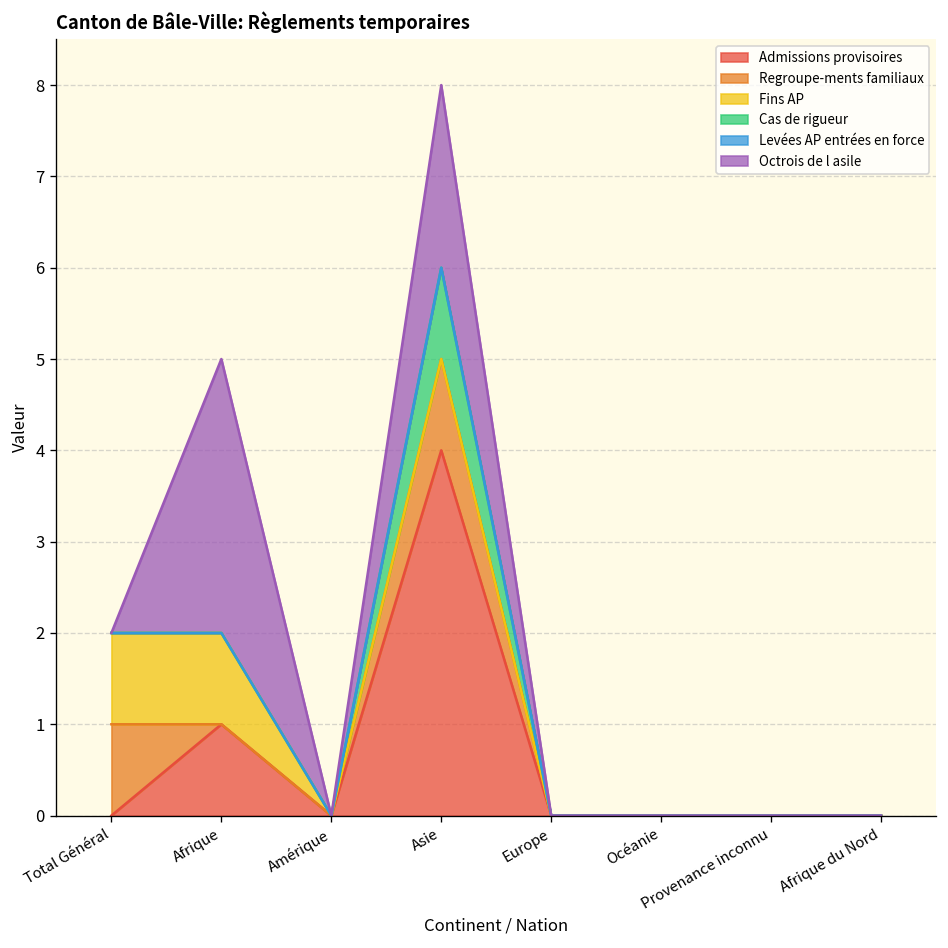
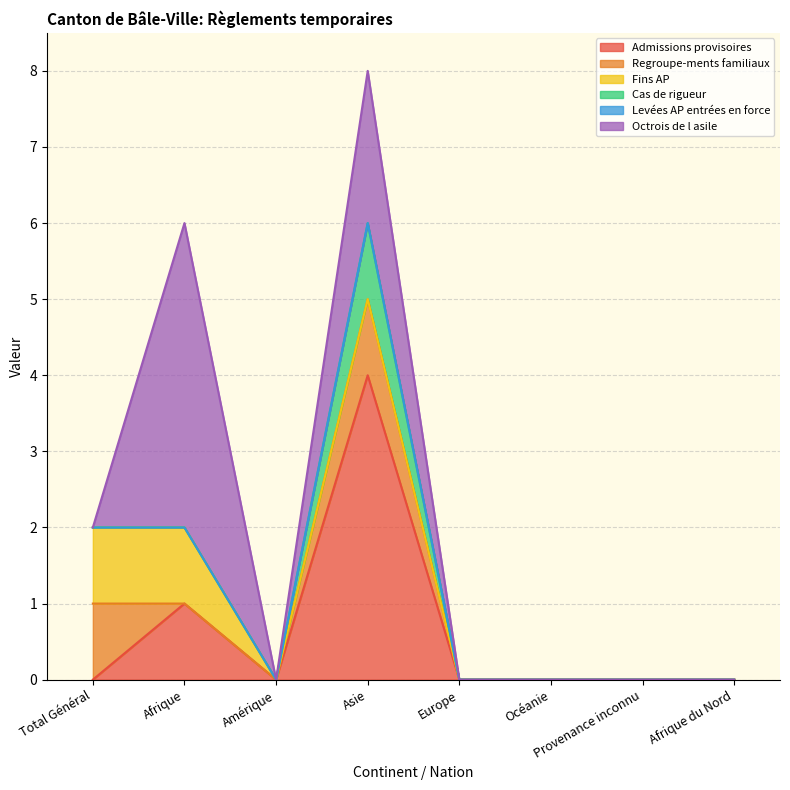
Octrois de l asile, Afrique: 3 -> 4
